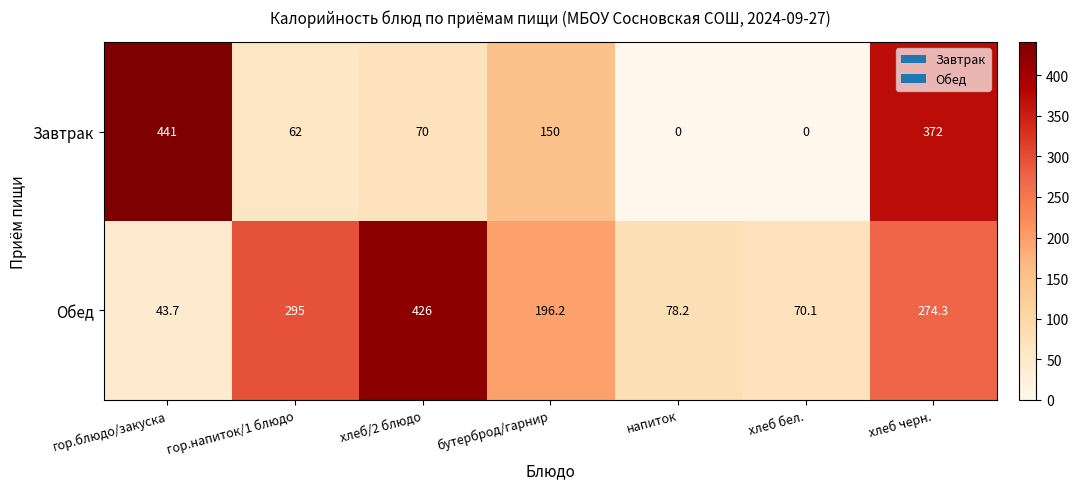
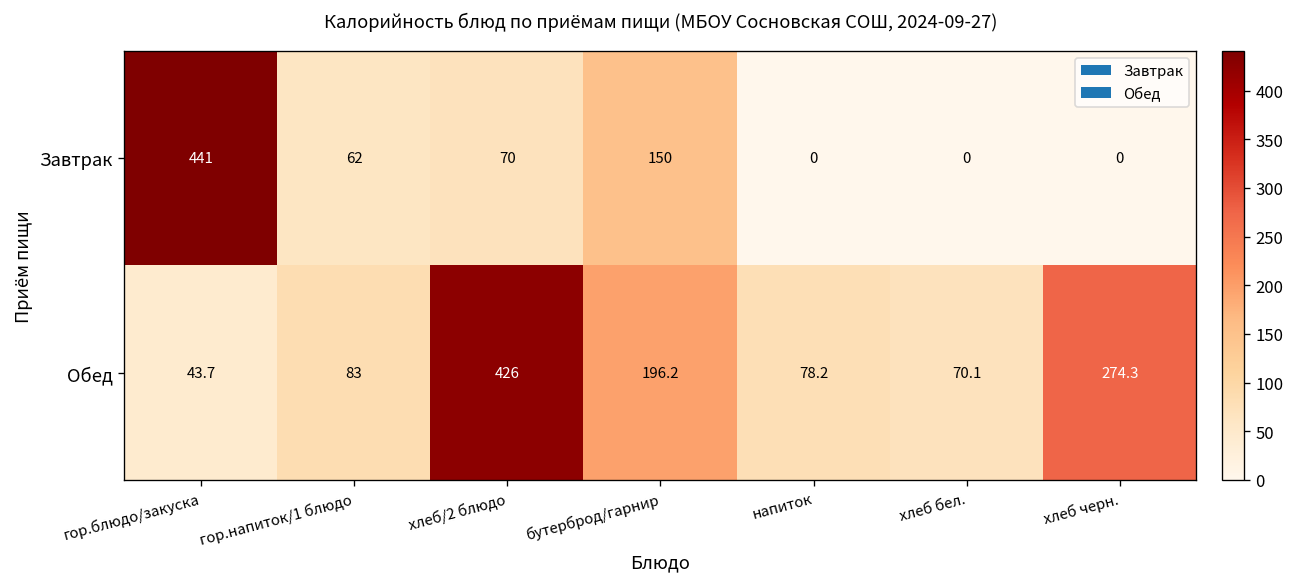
Завтрак, хлеб черн.: 372 -> 0
Обед, гор.напиток/1 блюдо: 295 -> 83
